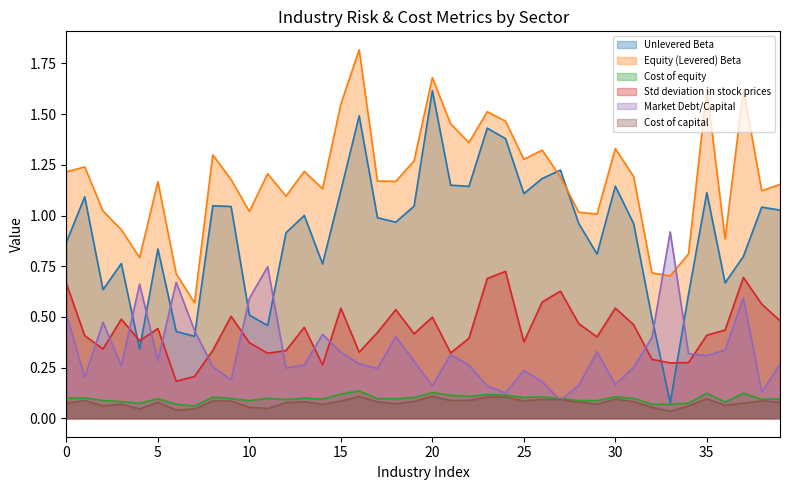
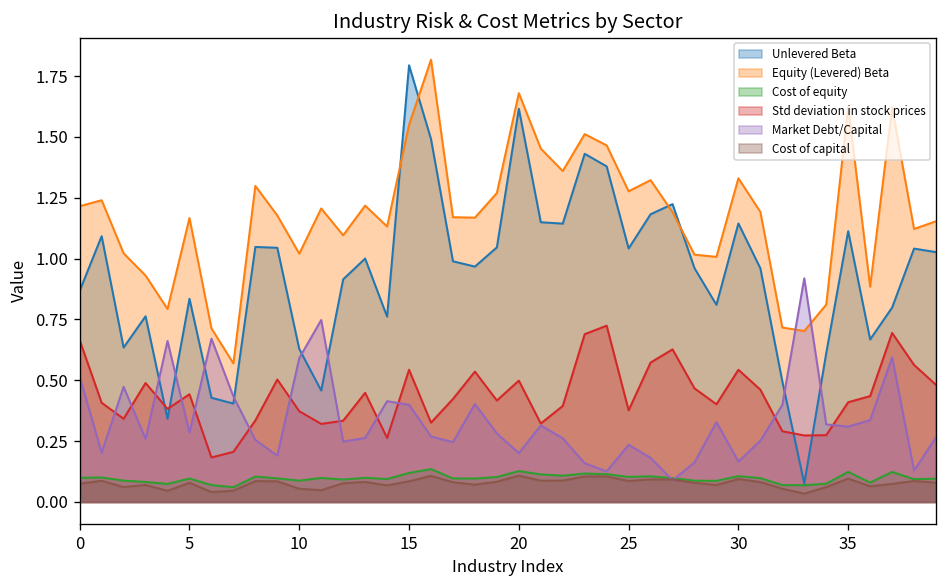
Unlevered Beta, 10: 0.51 -> 0.63
Unlevered Beta, 15: 1.12 -> 1.79
Market Debt/Capital, 15: 0.33 -> 0.40
Market Debt/Capital, 20: 0.16 -> 0.20
Unlevered Beta, 25: 1.11 -> 1.04
